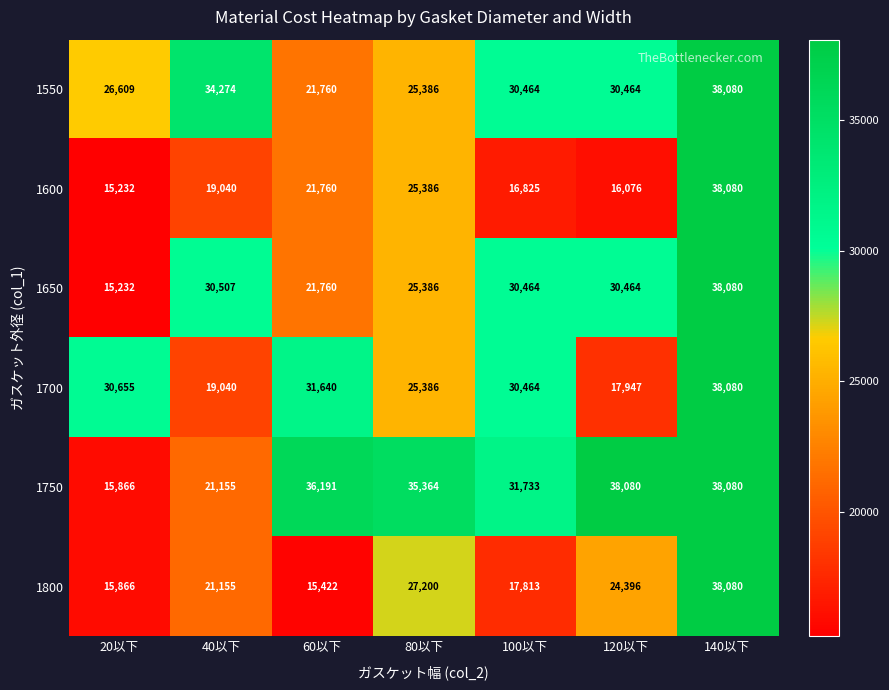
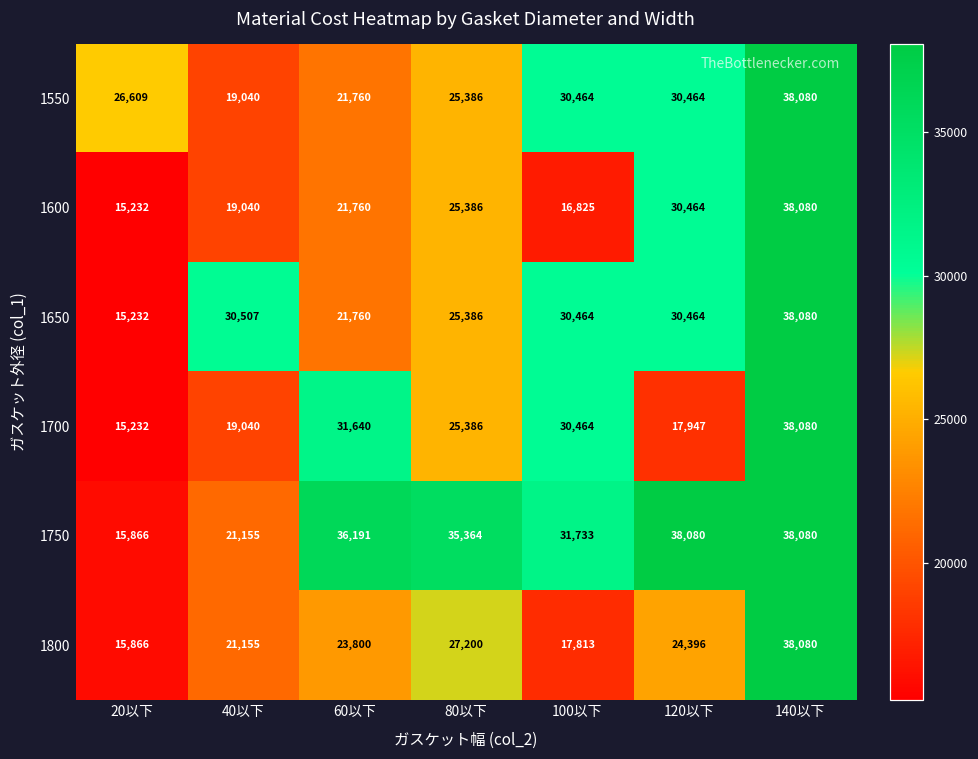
1550, 40以下: 34,274 -> 19,040
1600, 120以下: 16,076 -> 30,464
1700, 20以下: 30,655 -> 15,232
1800, 60以下: 15,422 -> 23,800
